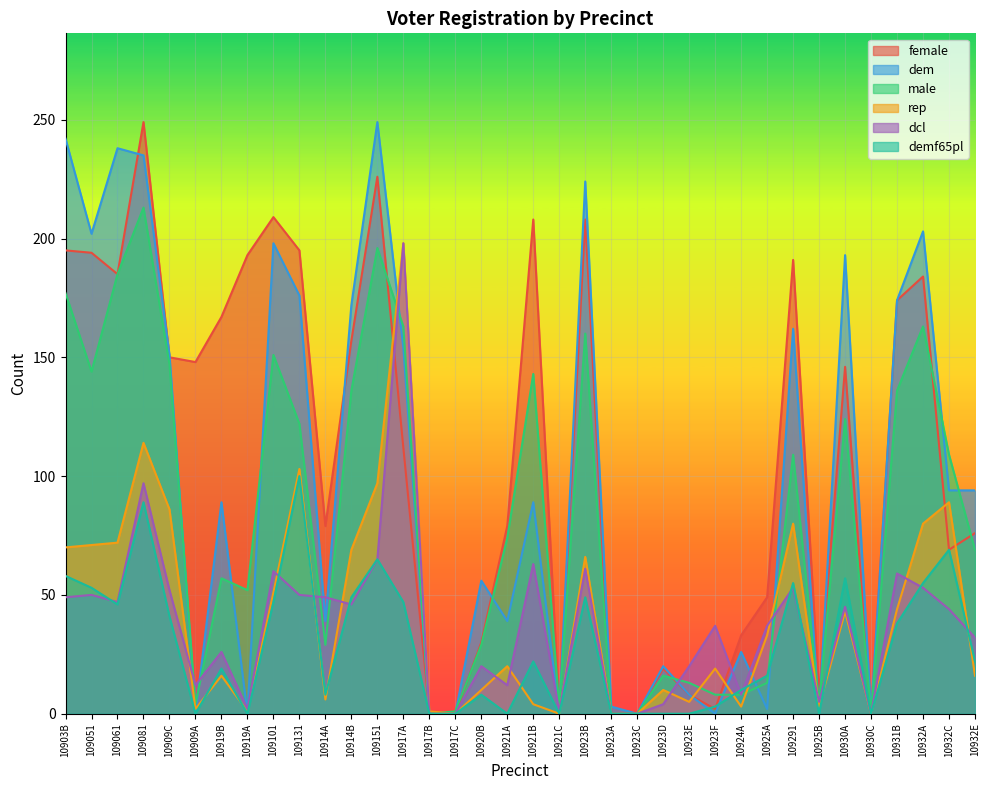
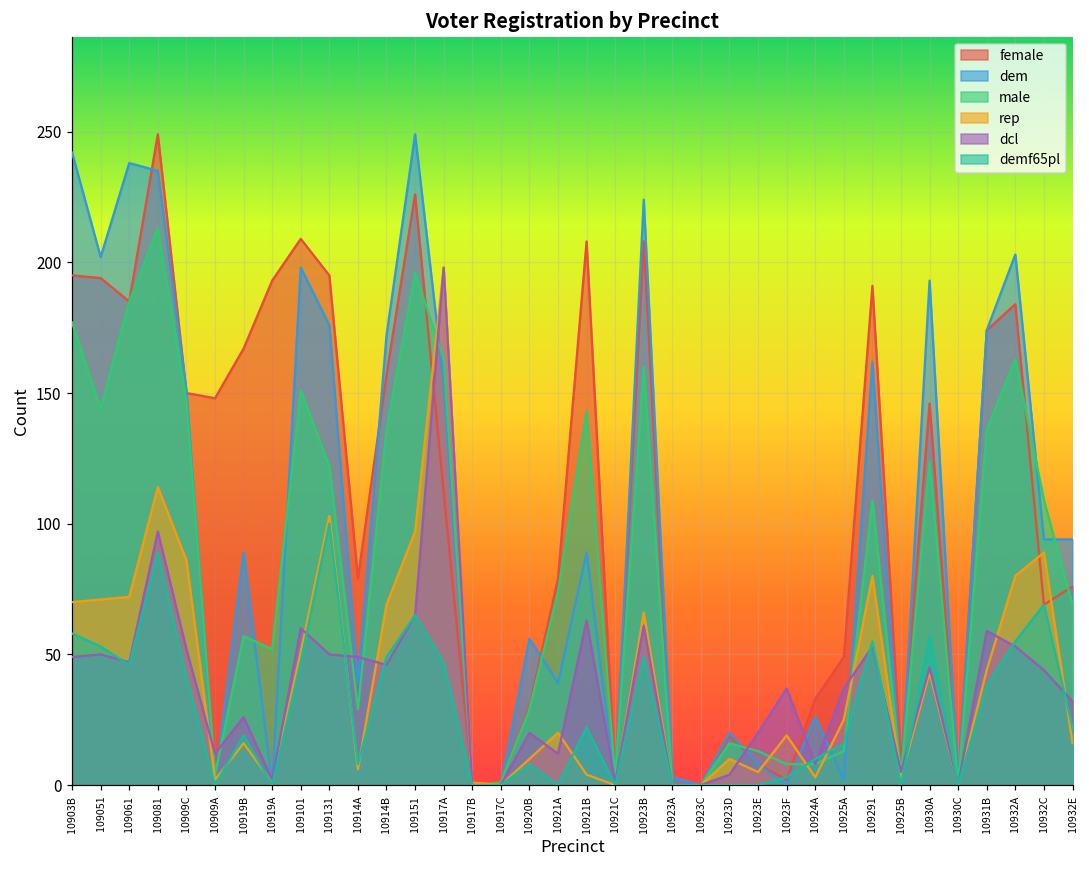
rep, 10925A: 33 -> 25
